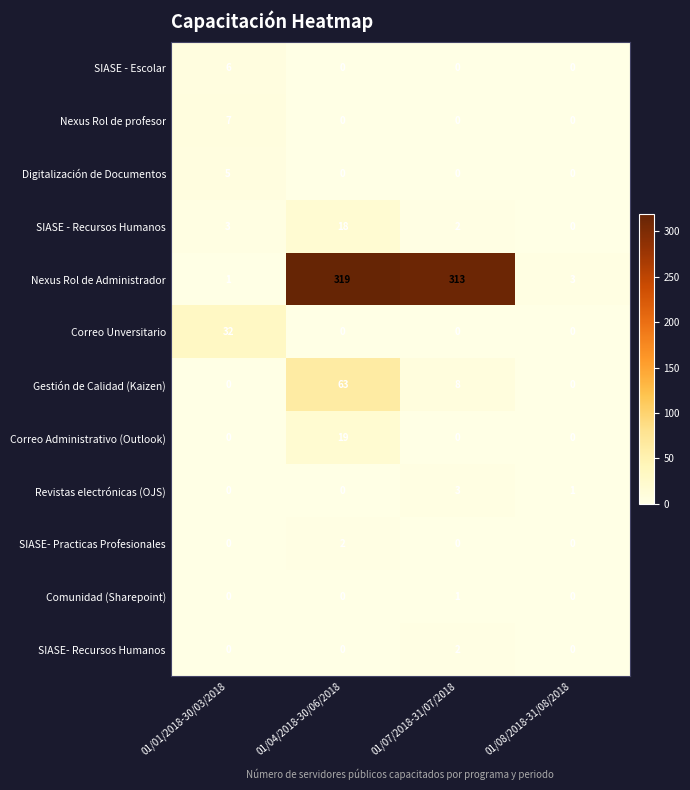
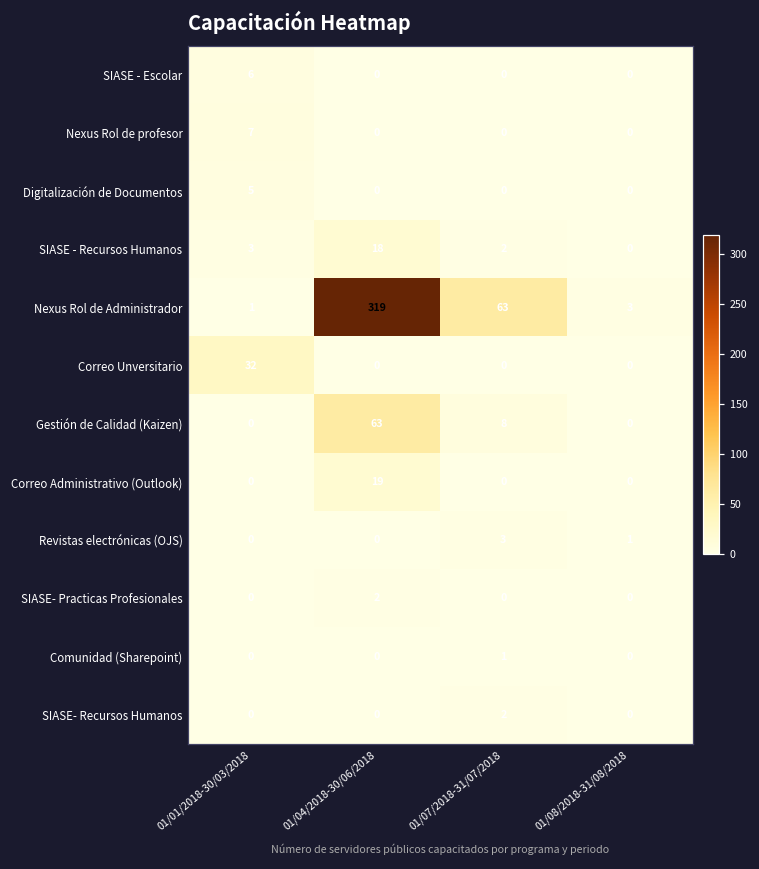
Nexus Rol de Administrador, 01/07/2018-31/07/2018: 313 -> 63
